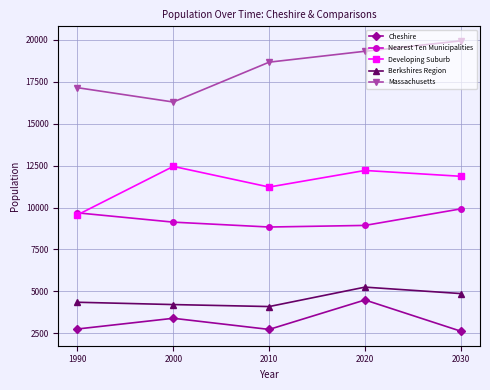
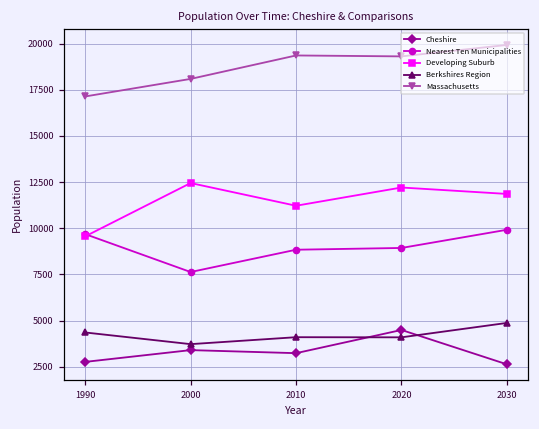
Nearest Ten Municipalities, 2000: 9100 -> 7600
Berkshires Region, 2000: 4200 -> 3700
Massachusetts, 2000: 16300 -> 18100
Cheshire, 2010: 2700 -> 3200
Massachusetts, 2010: 18700 -> 19400
Berkshires Region, 2020: 5300 -> 4100
